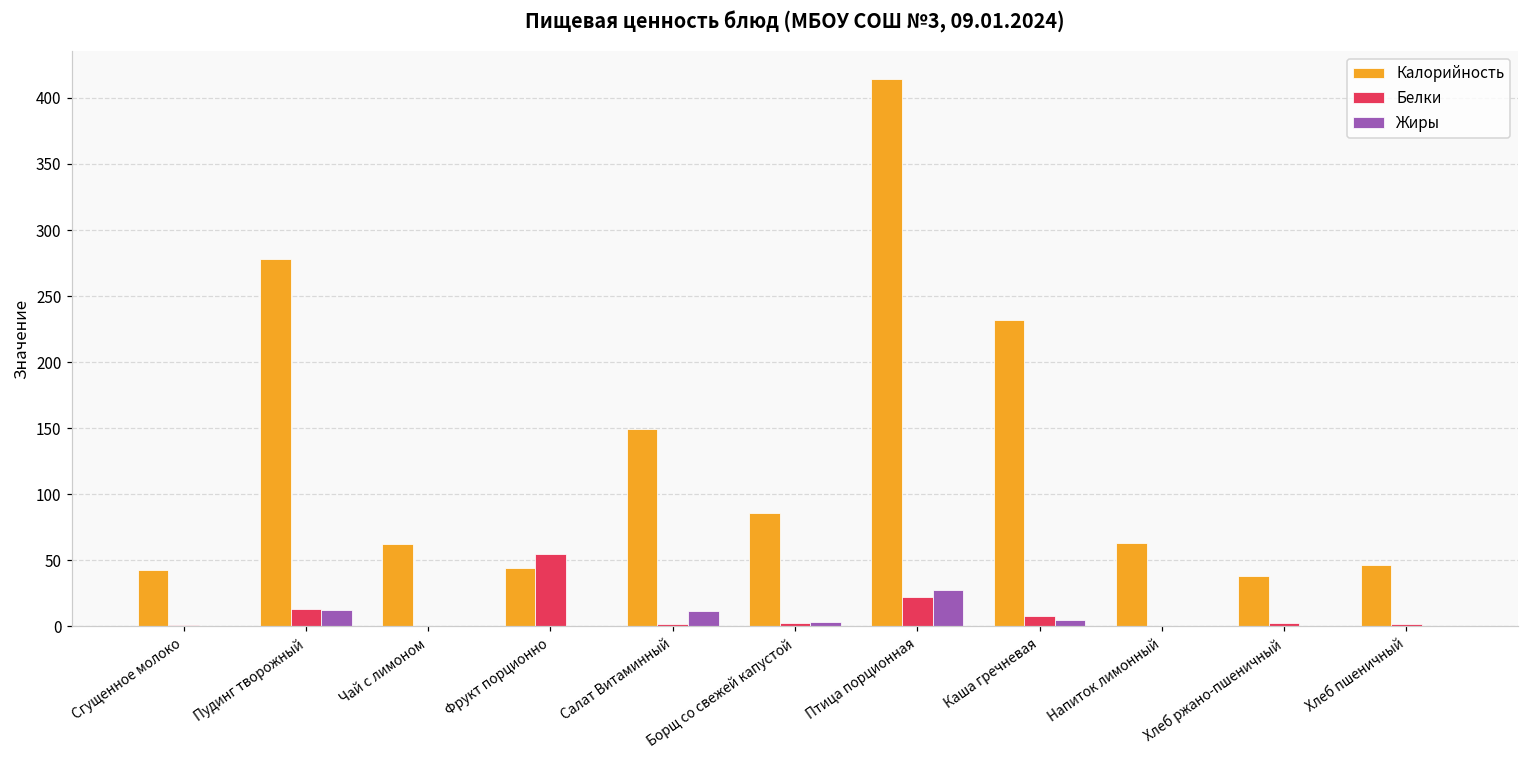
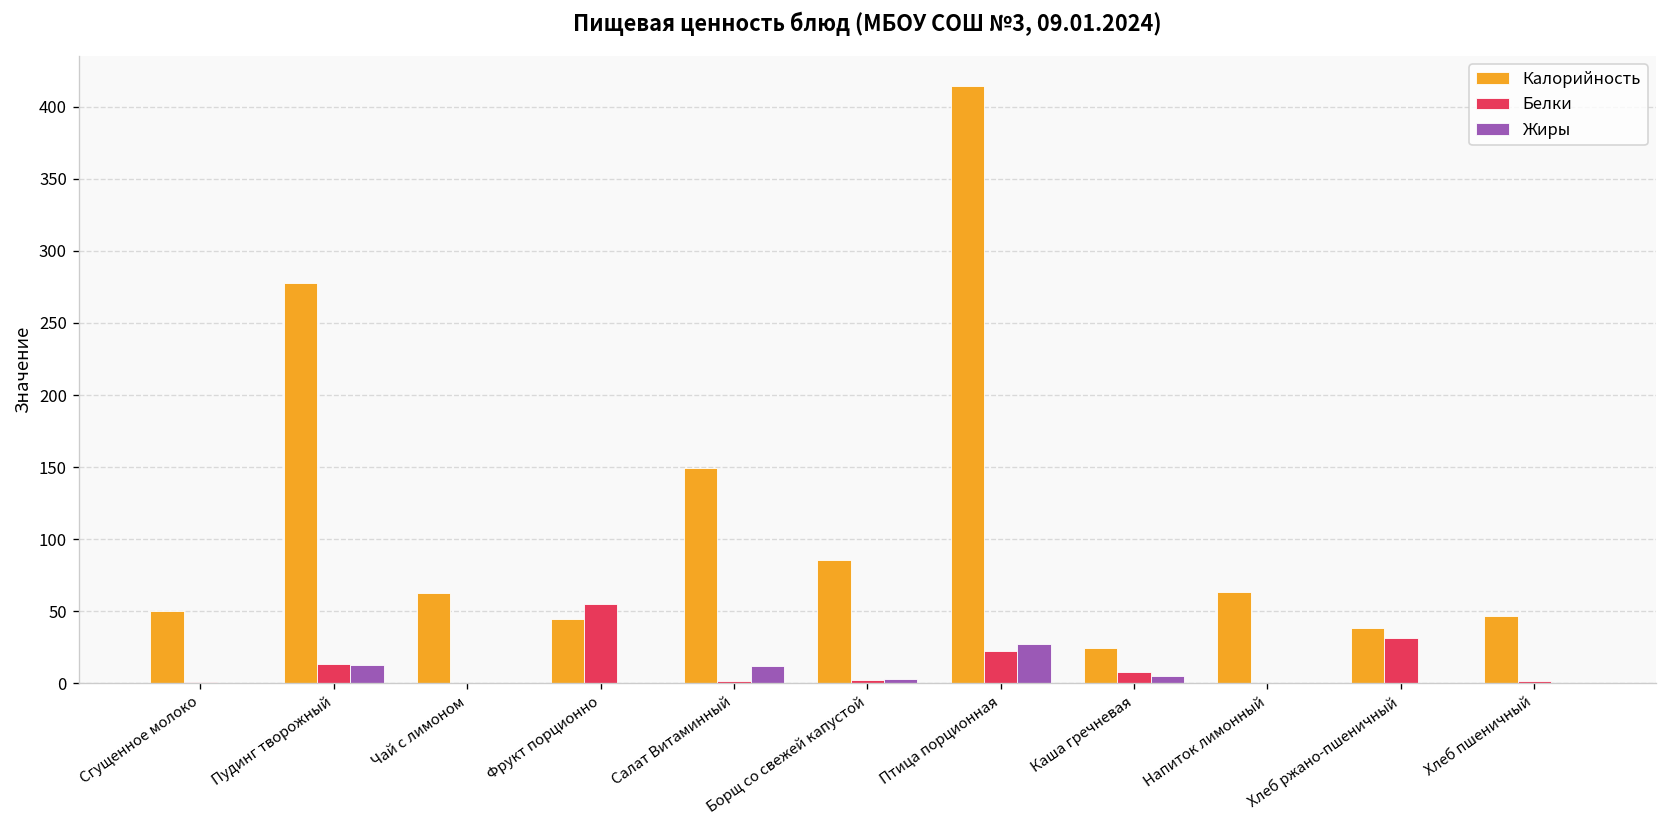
Калорийность, Сгущенное молоко: 43 -> 50
Калорийность, Каша гречневая: 232 -> 24
Белки, Хлеб ржано-пшеничный: 3 -> 32
